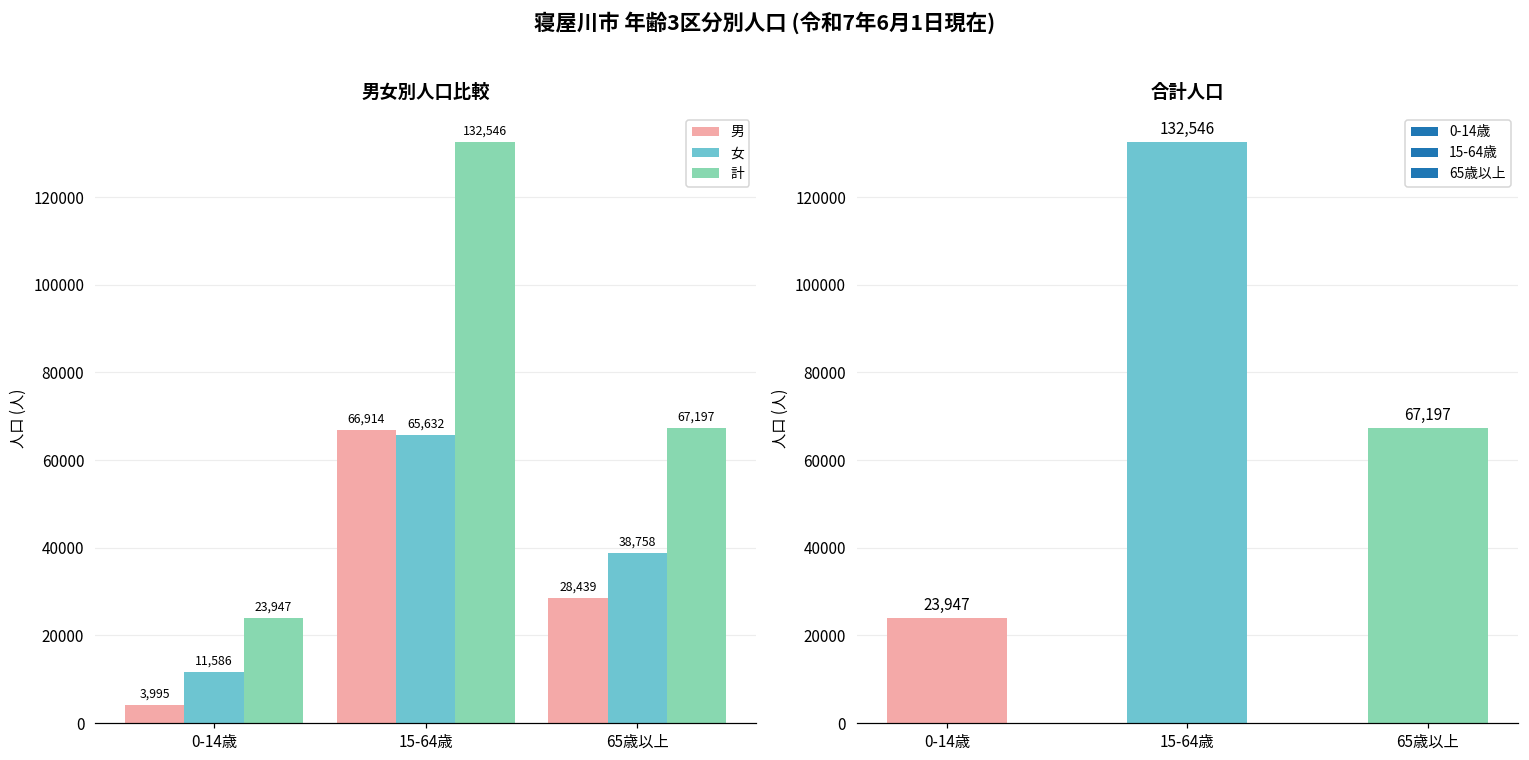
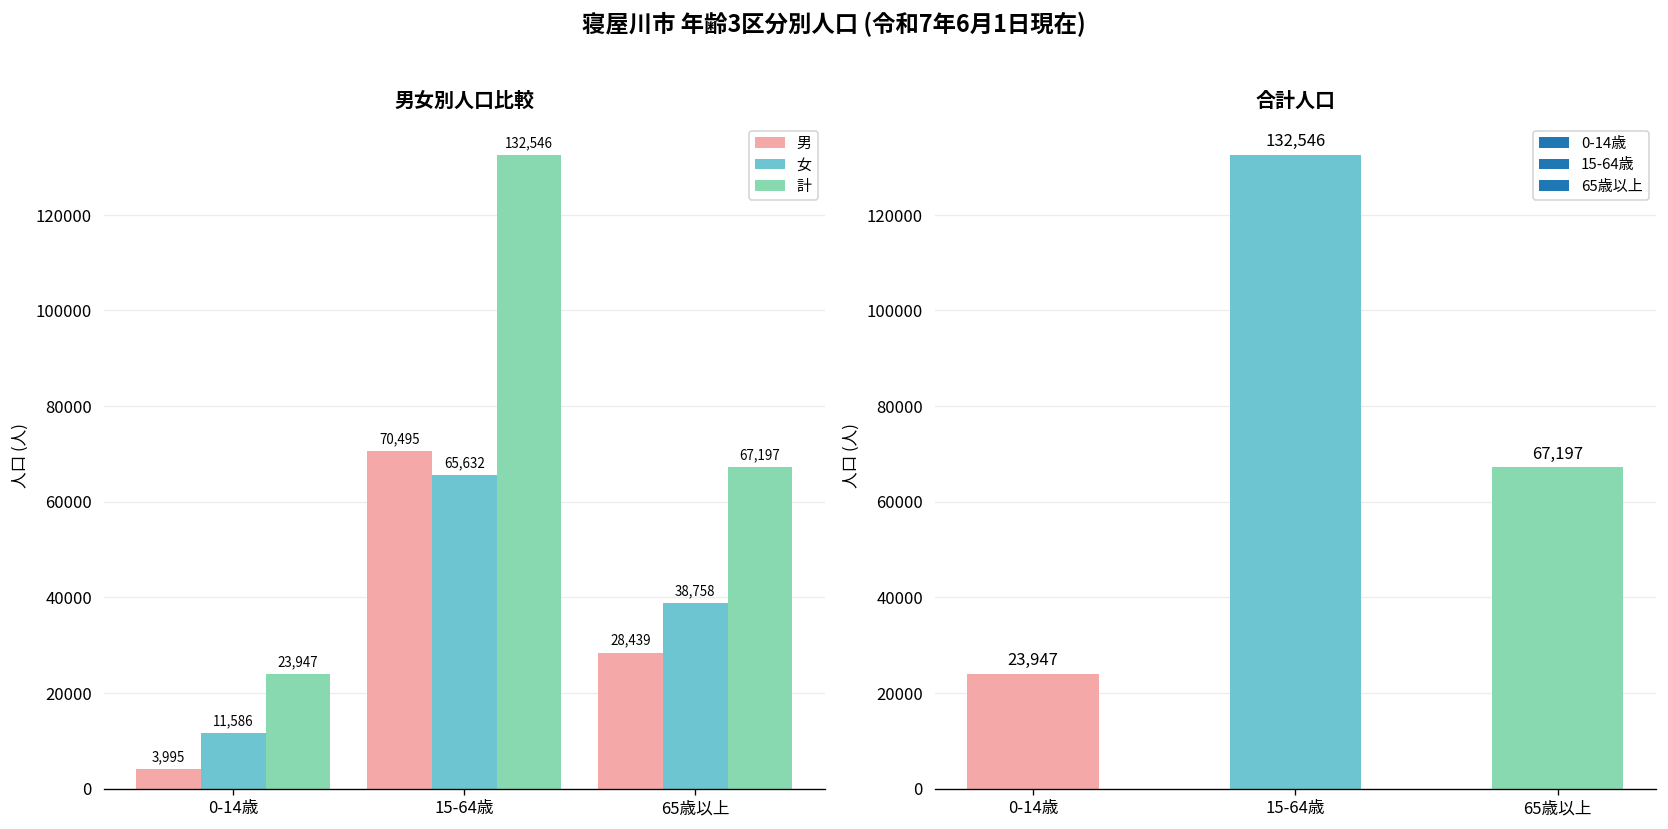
男女別人口比較, 男, 15-64歳: 66,914 -> 70,495
